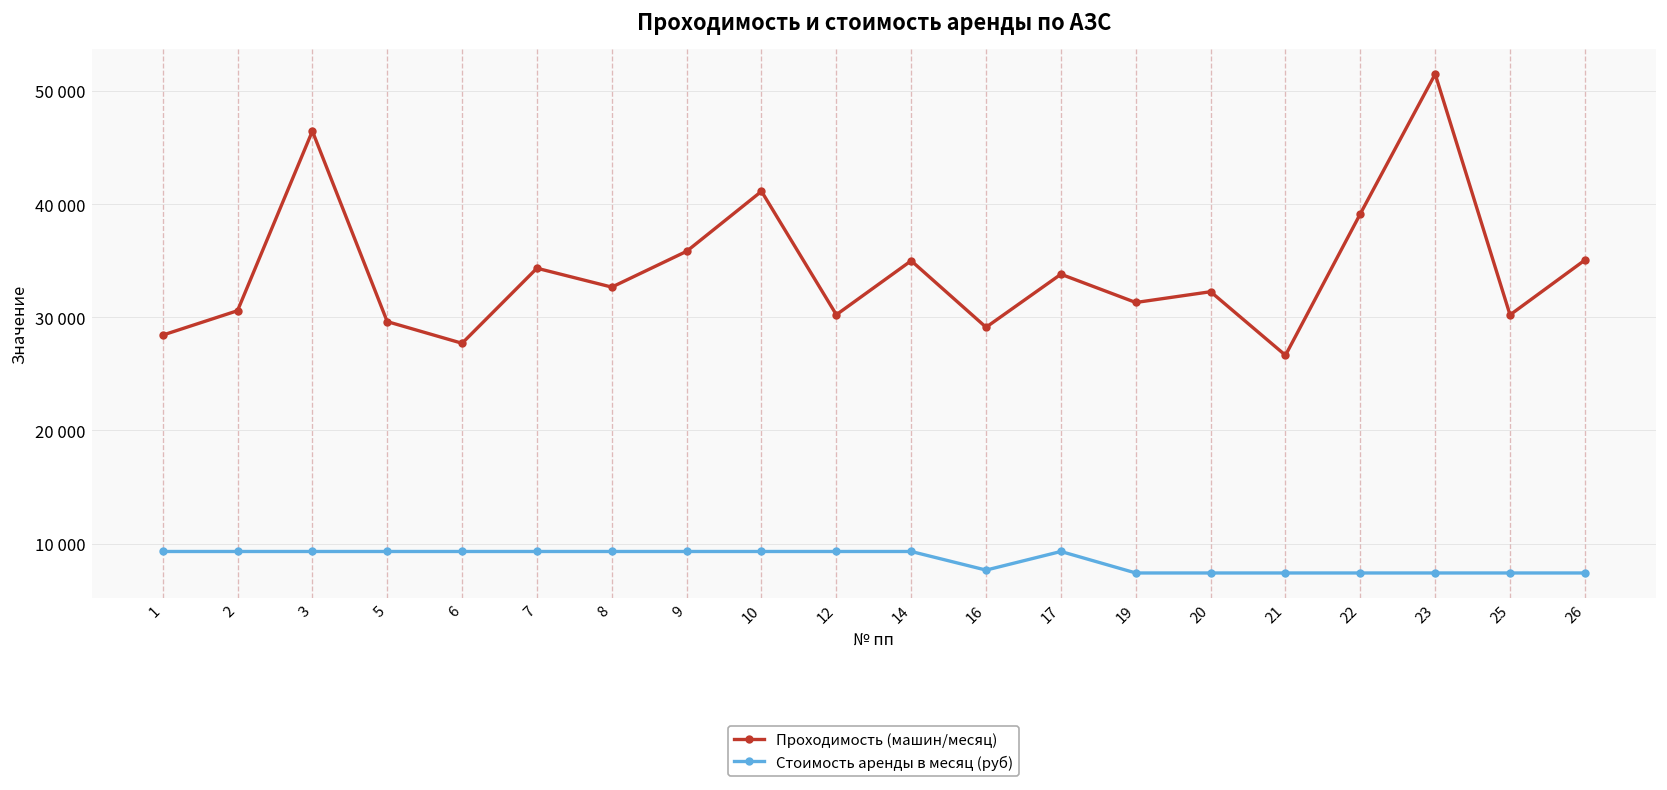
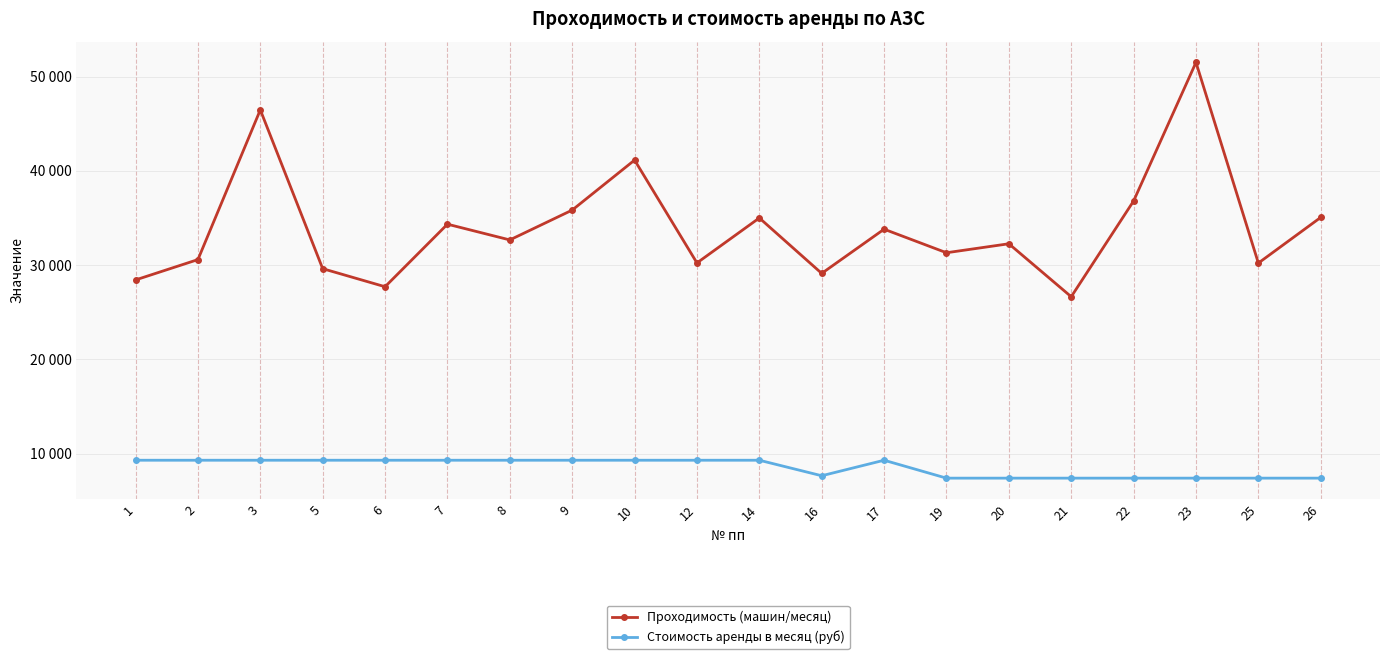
Проходимость (машин/месяц), 22: 39000 -> 37000
